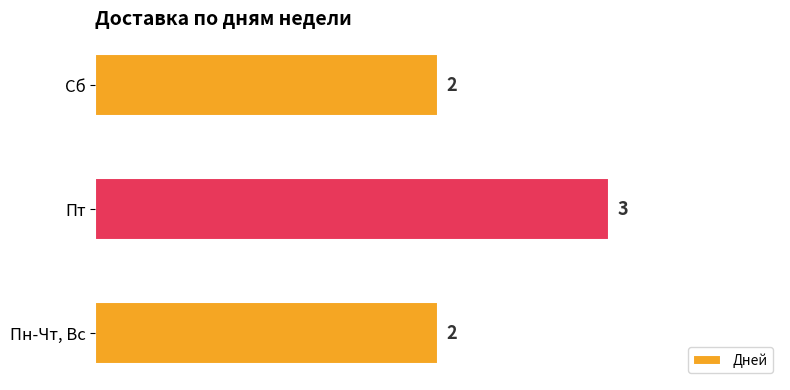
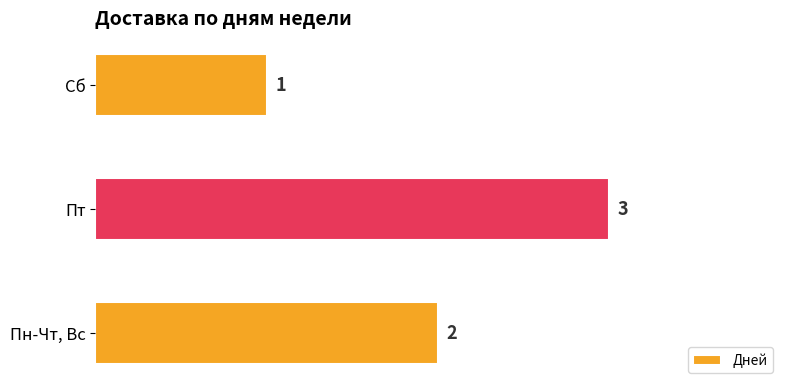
Сб: 2 -> 1
